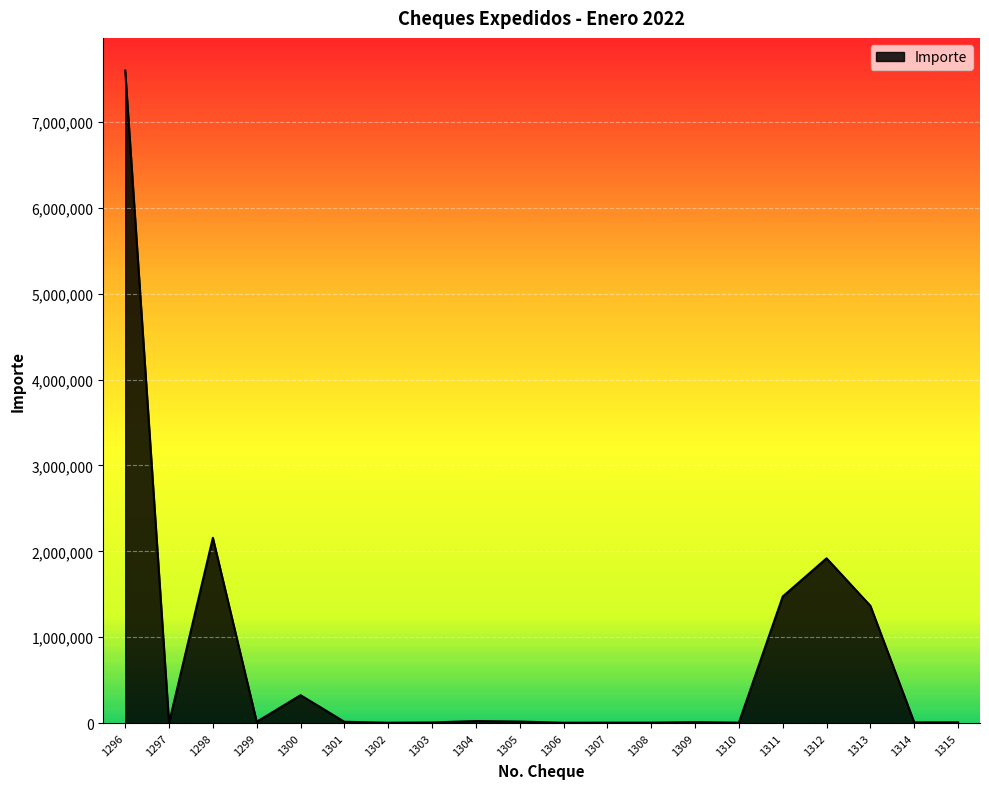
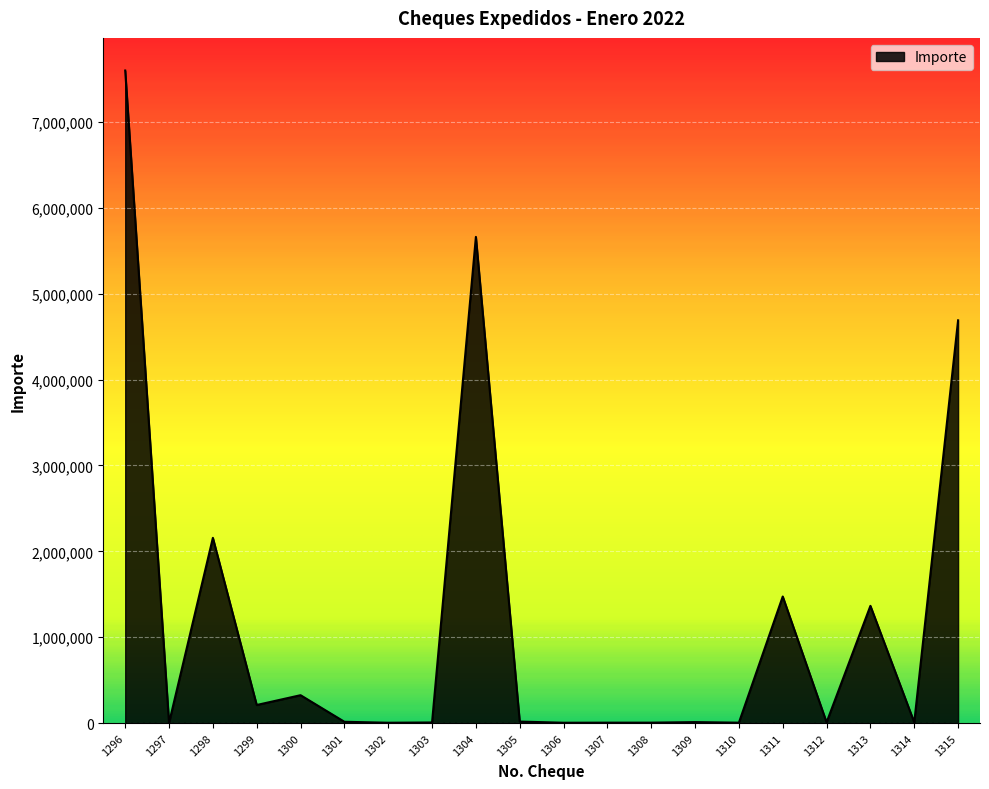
1299: 0 -> 200,000
1304: 0 -> 5,700,000
1312: 1,900,000 -> 0
1315: 0 -> 4,700,000
